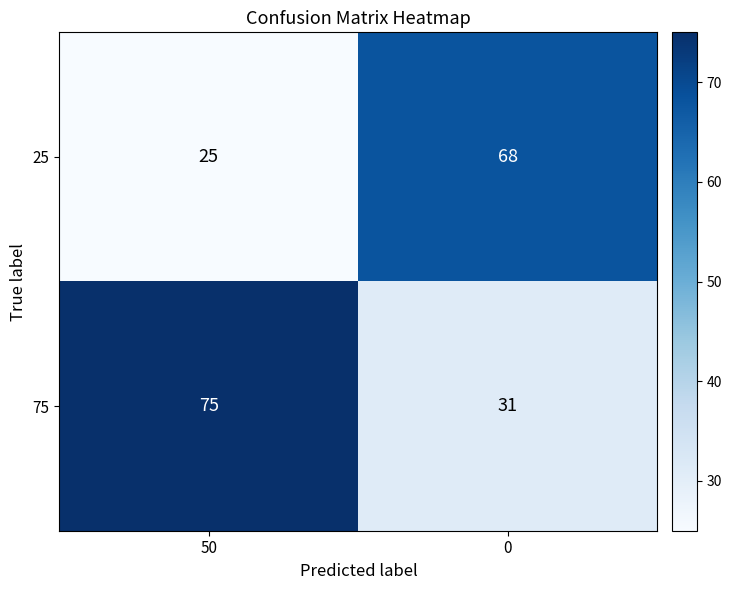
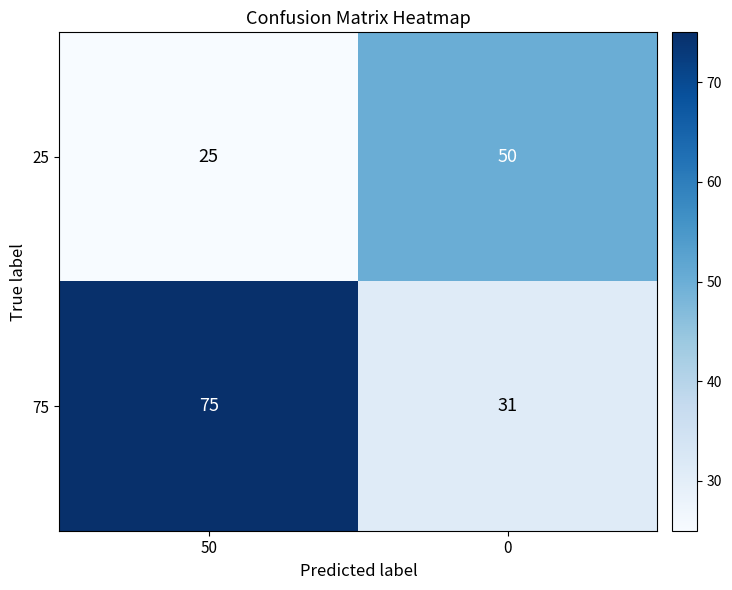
25, 0: 68 -> 50
